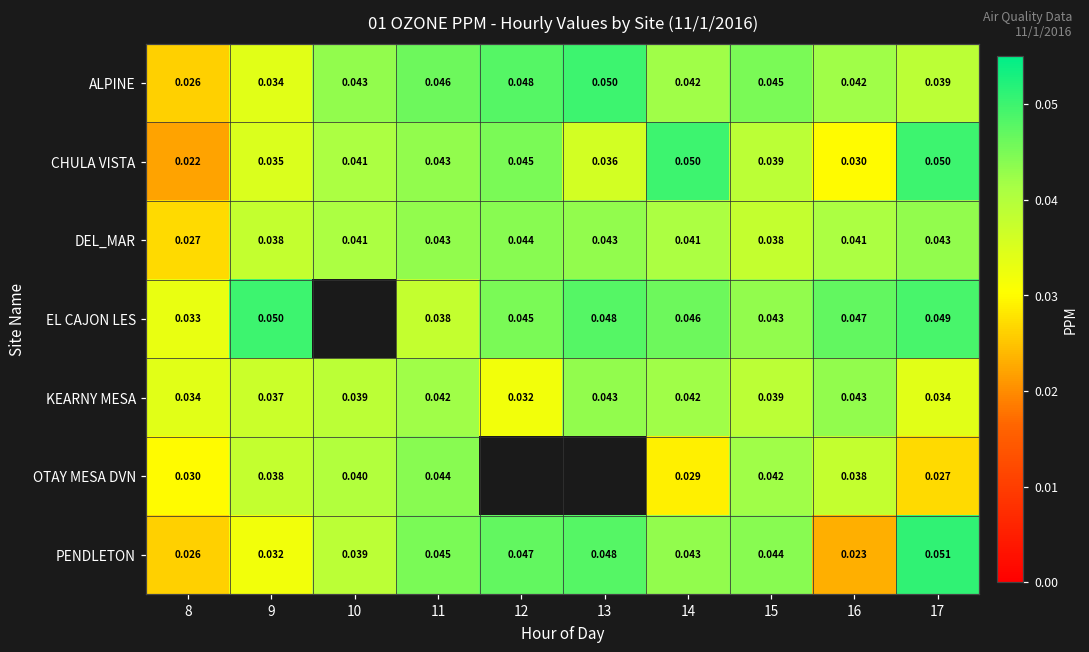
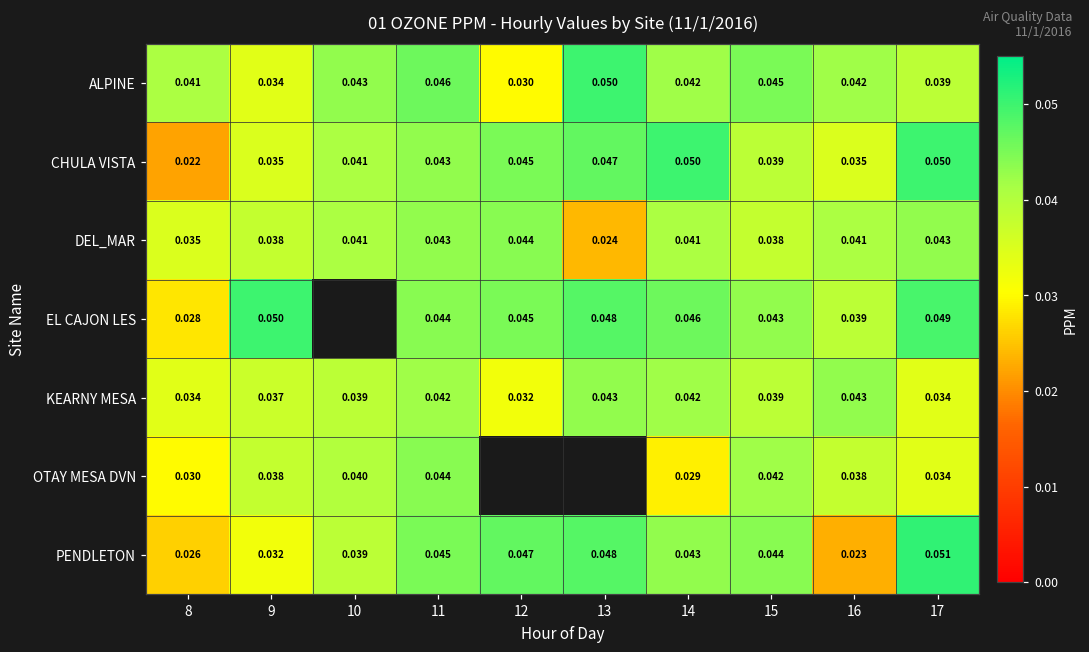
ALPINE, 8: 0.026 -> 0.041
ALPINE, 12: 0.048 -> 0.030
CHULA VISTA, 13: 0.036 -> 0.047
CHULA VISTA, 16: 0.030 -> 0.035
DEL_MAR, 8: 0.027 -> 0.035
DEL_MAR, 13: 0.043 -> 0.024
EL CAJON LES, 8: 0.033 -> 0.028
EL CAJON LES, 11: 0.038 -> 0.044
EL CAJON LES, 16: 0.047 -> 0.039
OTAY MESA DVN, 17: 0.027 -> 0.034
